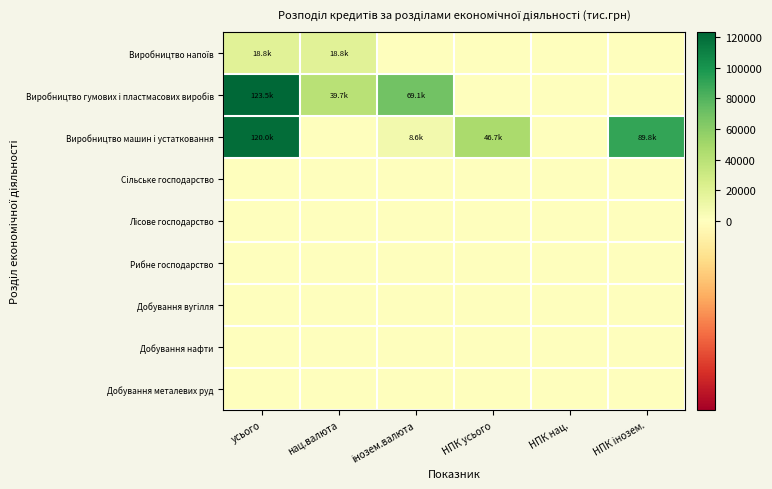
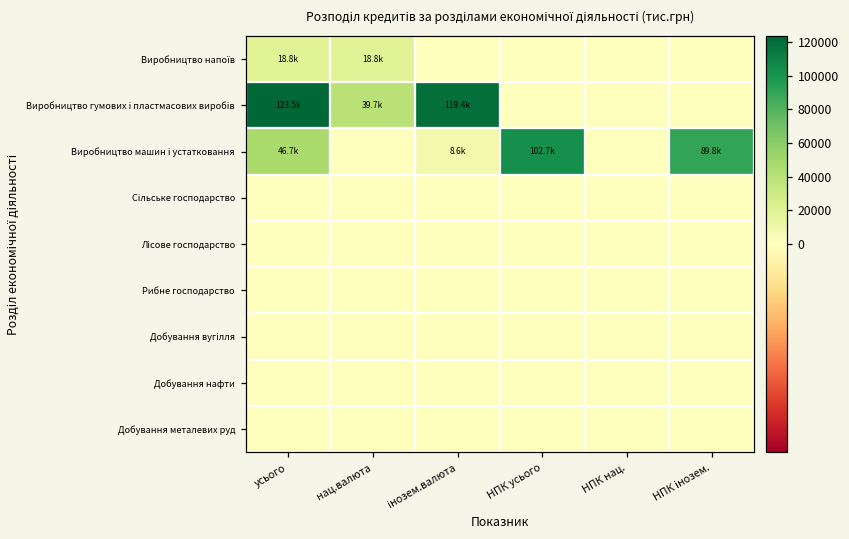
Виробництво гумових і пластмасових виробів, інозем.валюта: 69.1k -> 119.4k
Виробництво машин і устатковання, усього: 120.0k -> 46.7k
Виробництво машин і устатковання, НПК усього: 46.7k -> 102.7k
